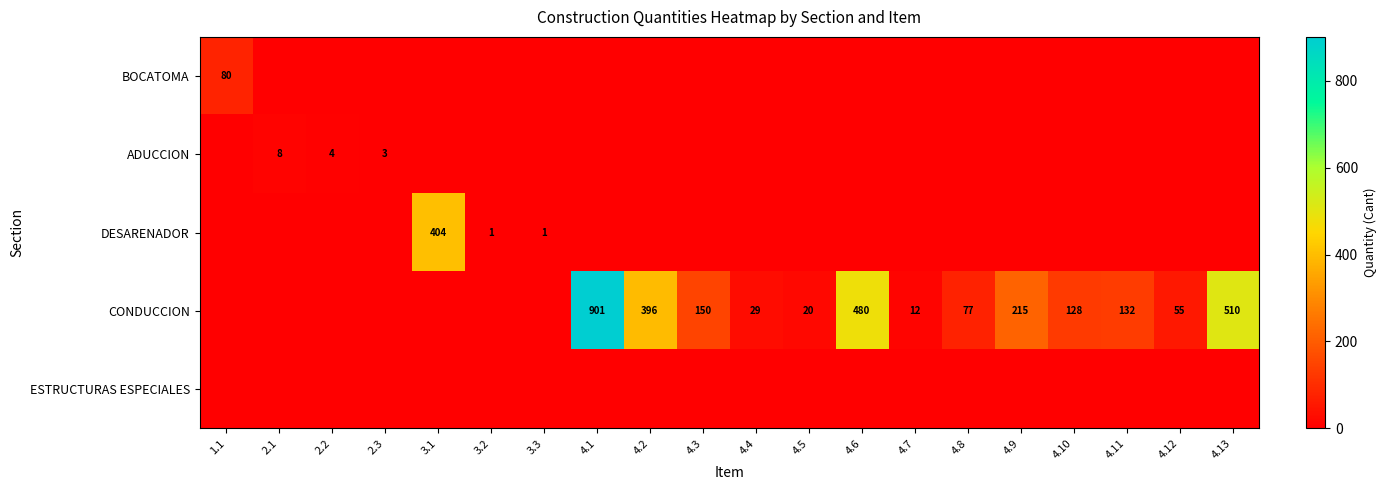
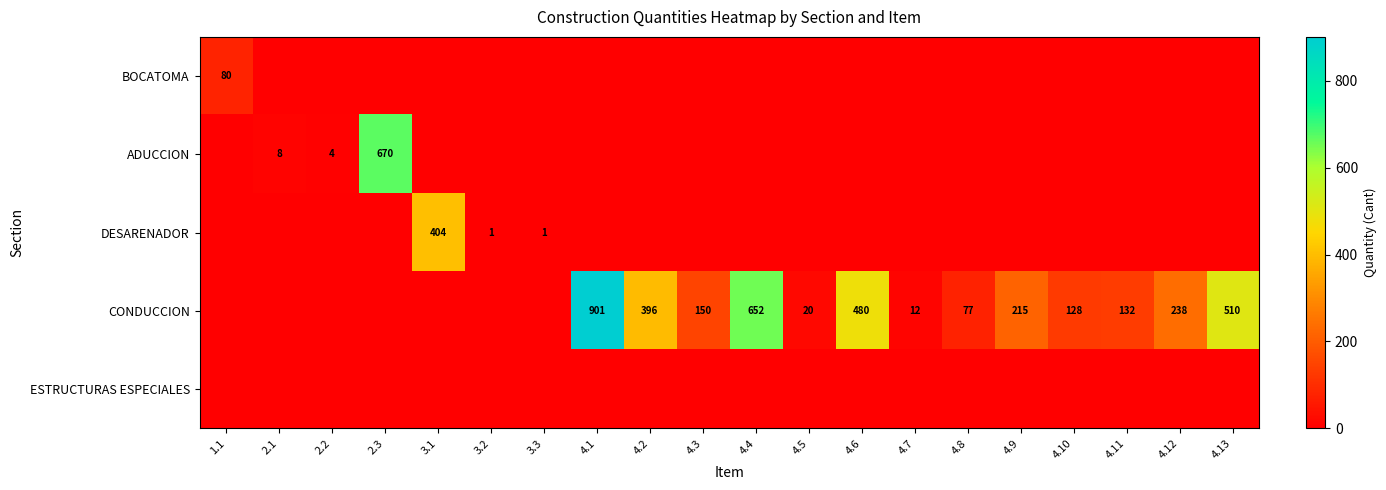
ADUCCION, 2.3: 3 -> 670
CONDUCCION, 4.4: 29 -> 652
CONDUCCION, 4.12: 55 -> 238
